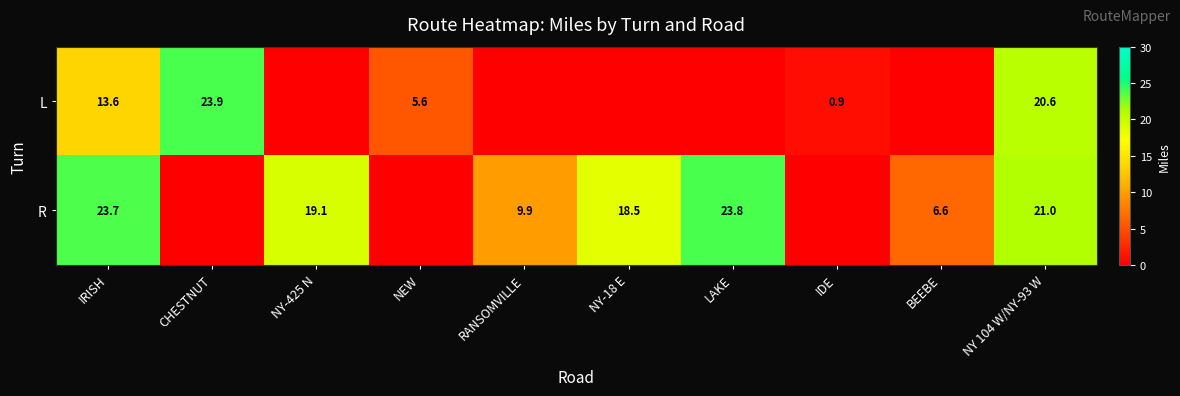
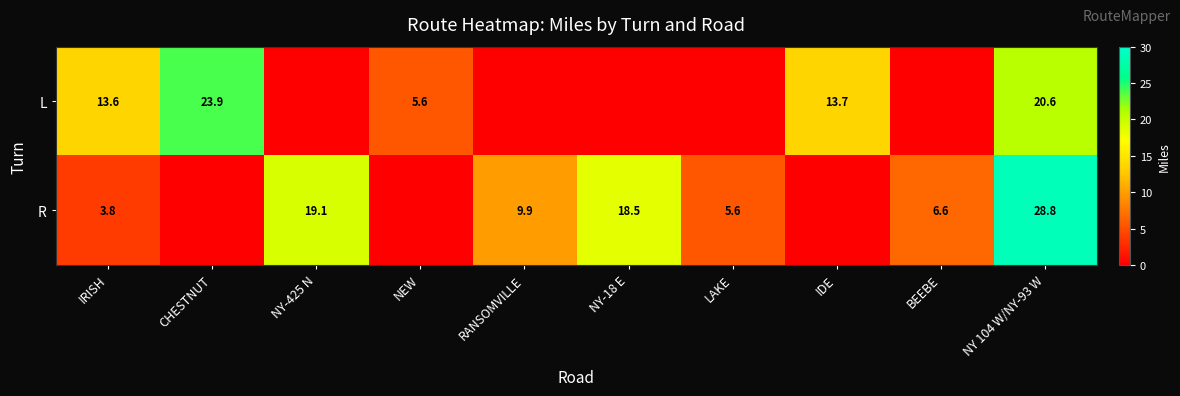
L, IDE: 0.9 -> 13.7
R, IRISH: 23.7 -> 3.8
R, LAKE: 23.8 -> 5.6
R, NY 104 W/NY-93 W: 21.0 -> 28.8
